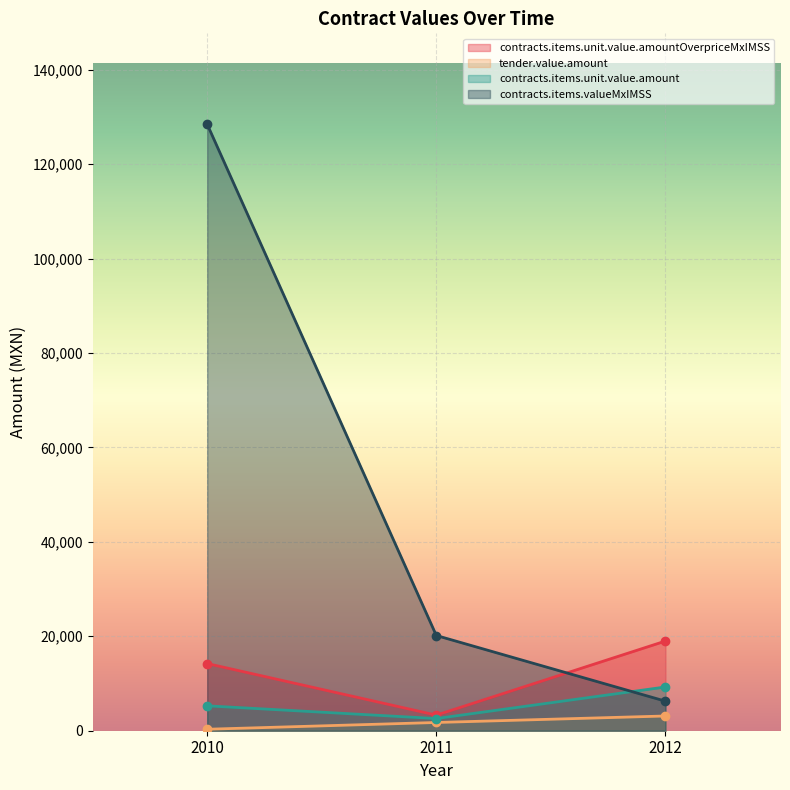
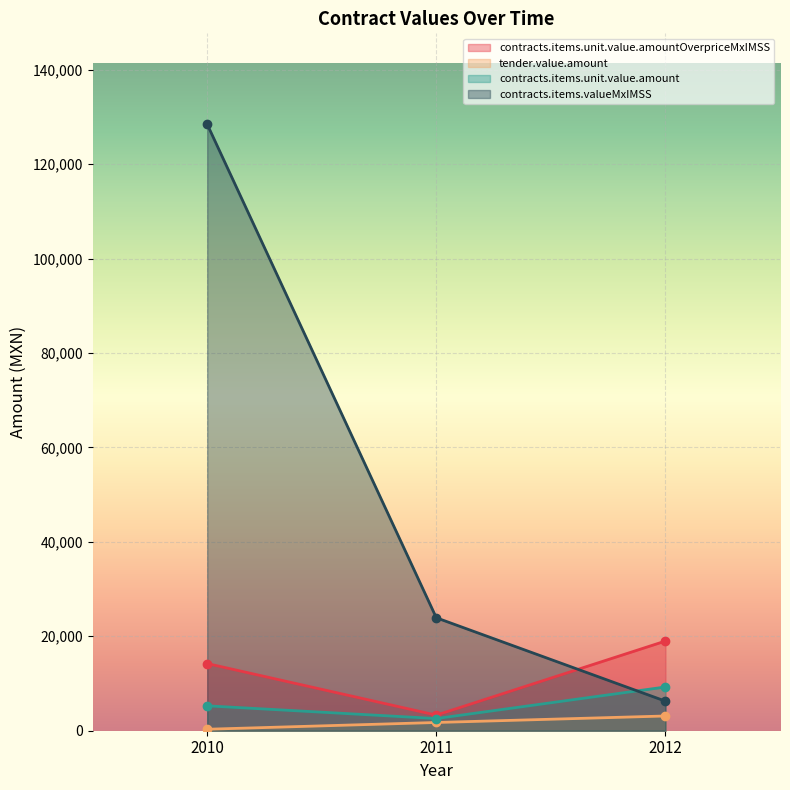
contracts.items.valueMxIMSS, 2011: 20,000 -> 24,000
